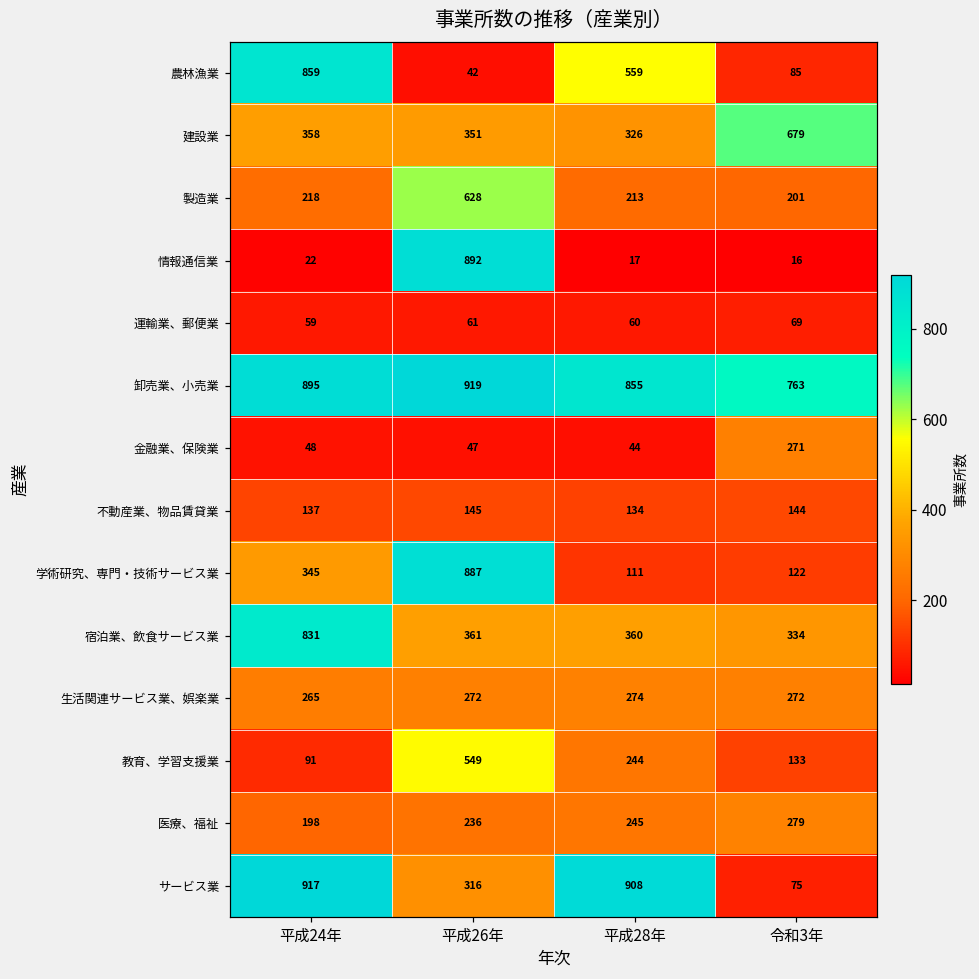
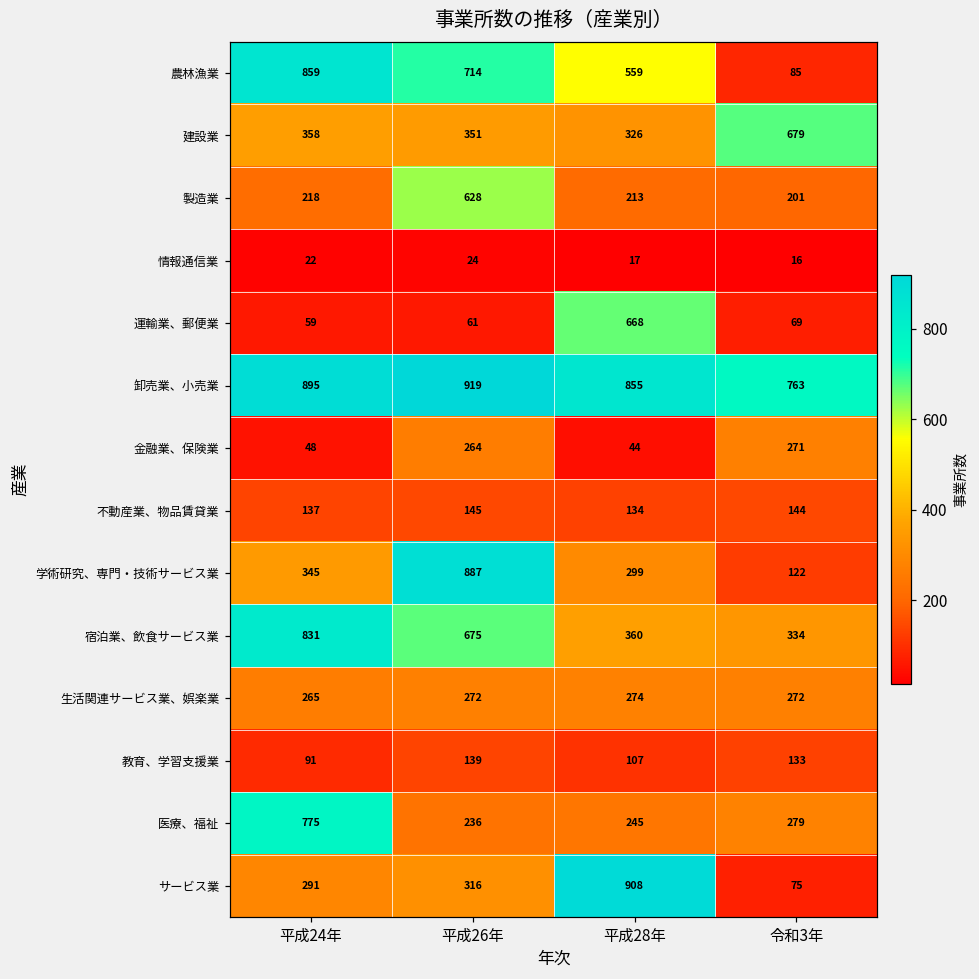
農林漁業, 平成26年: 42 -> 714
情報通信業, 平成26年: 892 -> 24
運輸業、郵便業, 平成28年: 60 -> 668
金融業、保険業, 平成26年: 47 -> 264
学術研究、専門・技術サービス業, 平成28年: 111 -> 299
宿泊業、飲食サービス業, 平成26年: 361 -> 675
教育、学習支援業, 平成26年: 549 -> 139
教育、学習支援業, 平成28年: 244 -> 107
医療、福祉, 平成24年: 198 -> 775
サービス業, 平成24年: 917 -> 291
